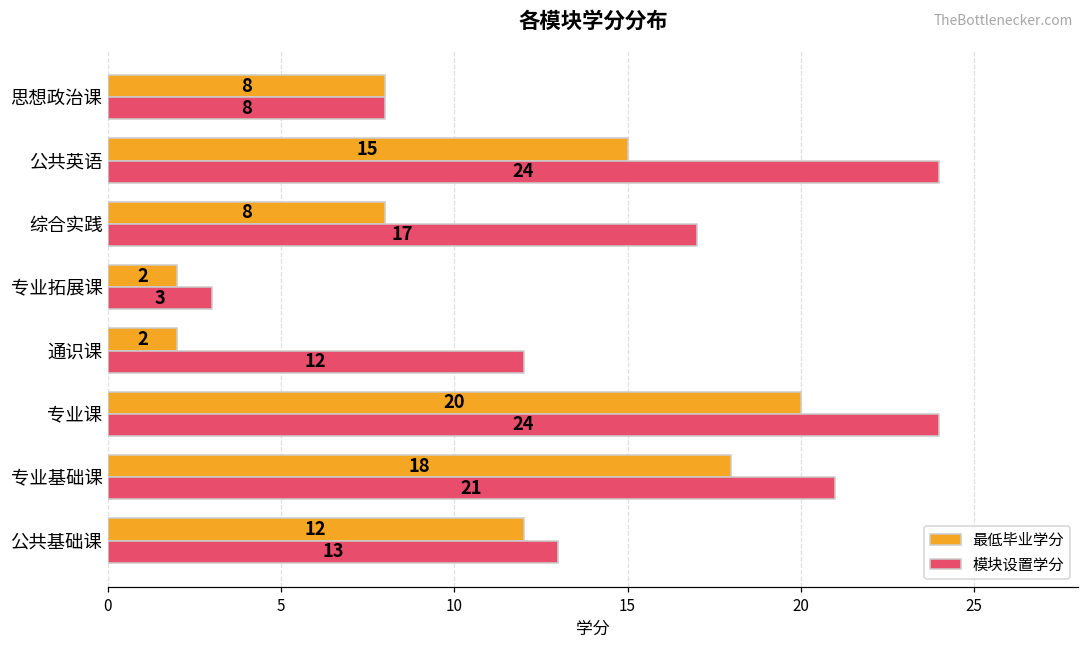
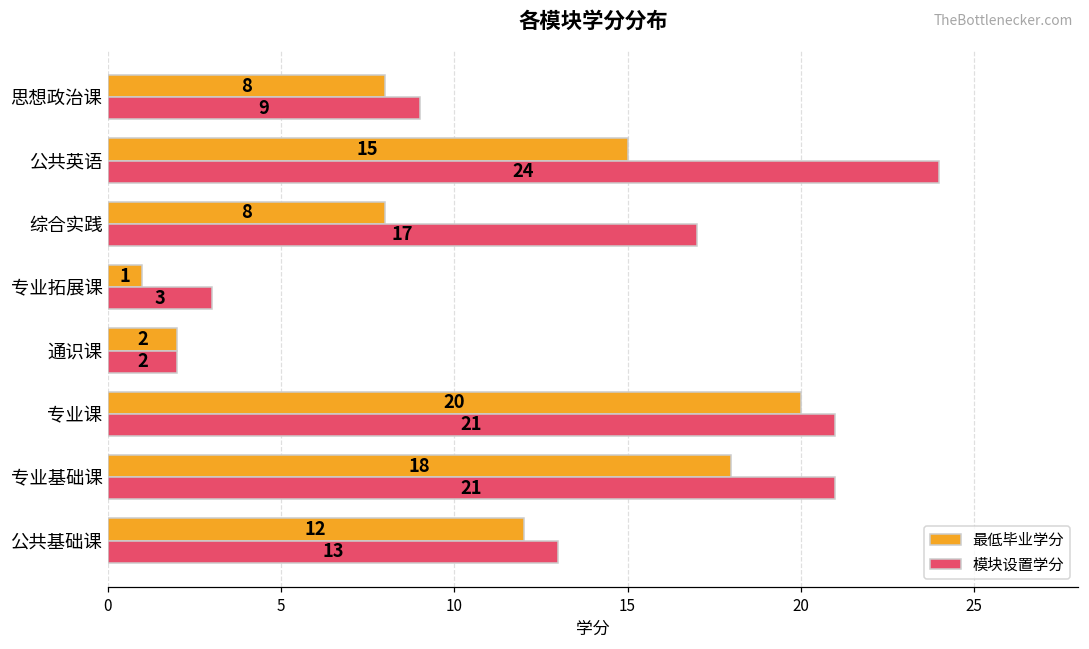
模块设置学分, 思想政治课: 8 -> 9
最低毕业学分, 专业拓展课: 2 -> 1
模块设置学分, 通识课: 12 -> 2
模块设置学分, 专业课: 24 -> 21
